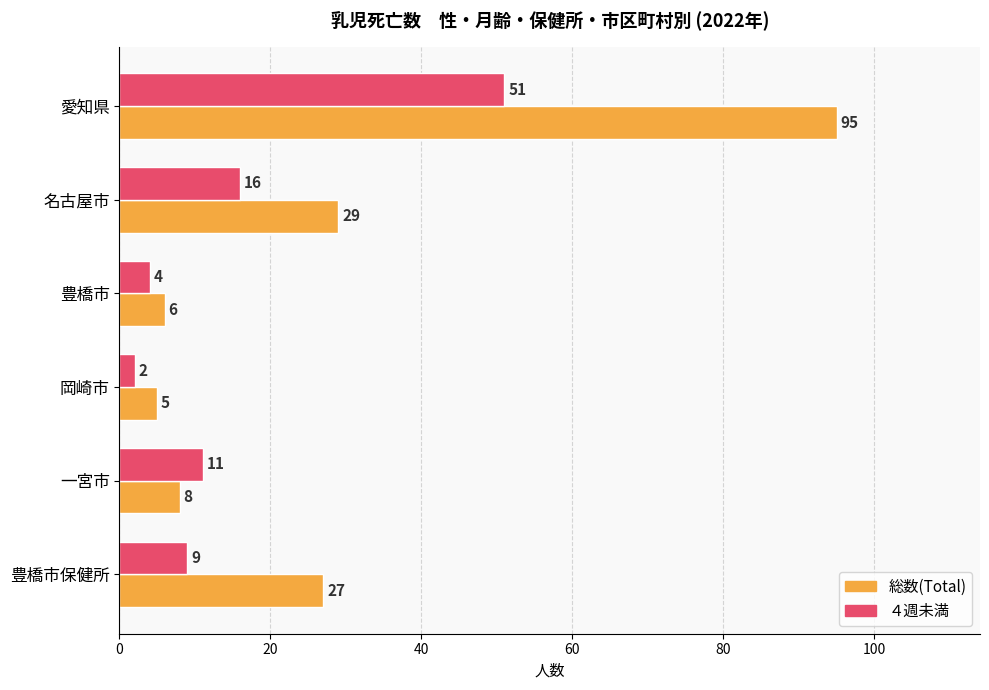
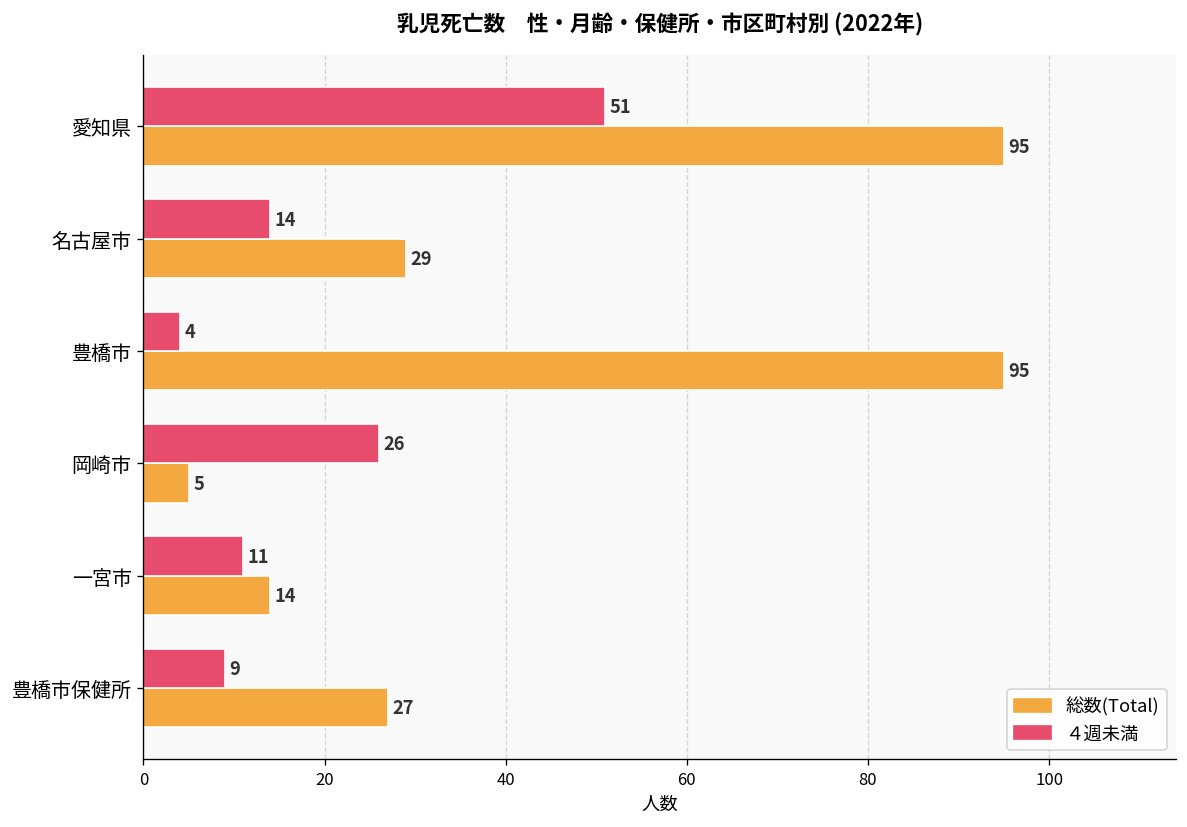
４週未満, 名古屋市: 16 -> 14
総数(Total), 豊橋市: 6 -> 95
４週未満, 岡崎市: 2 -> 26
総数(Total), 一宮市: 8 -> 14
